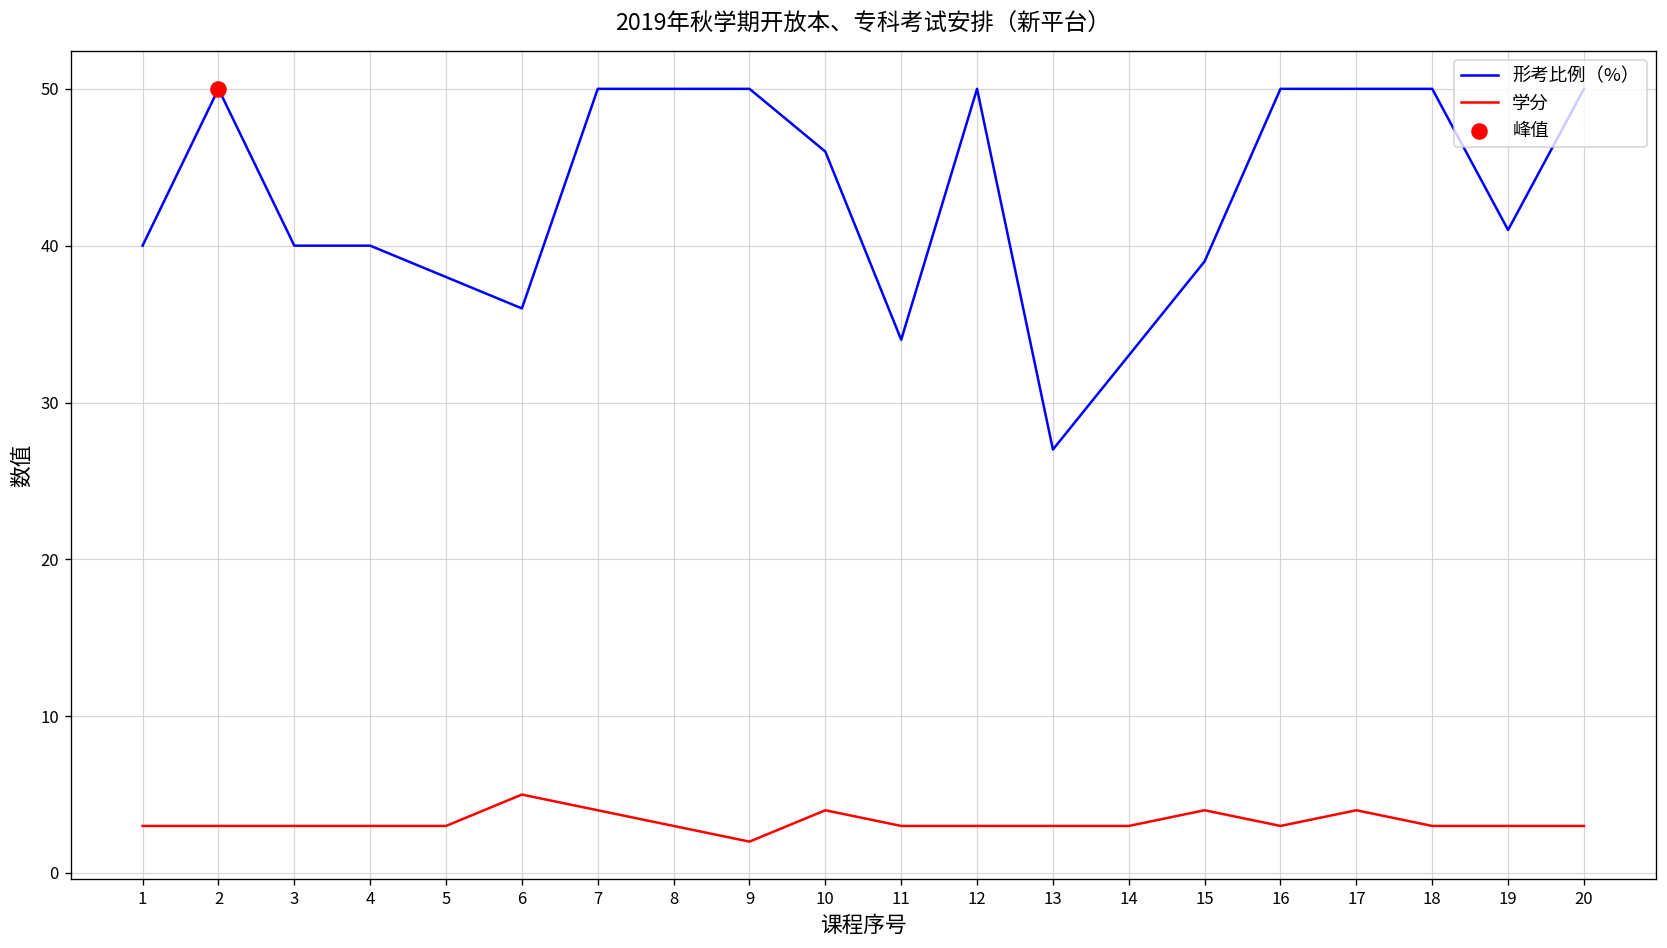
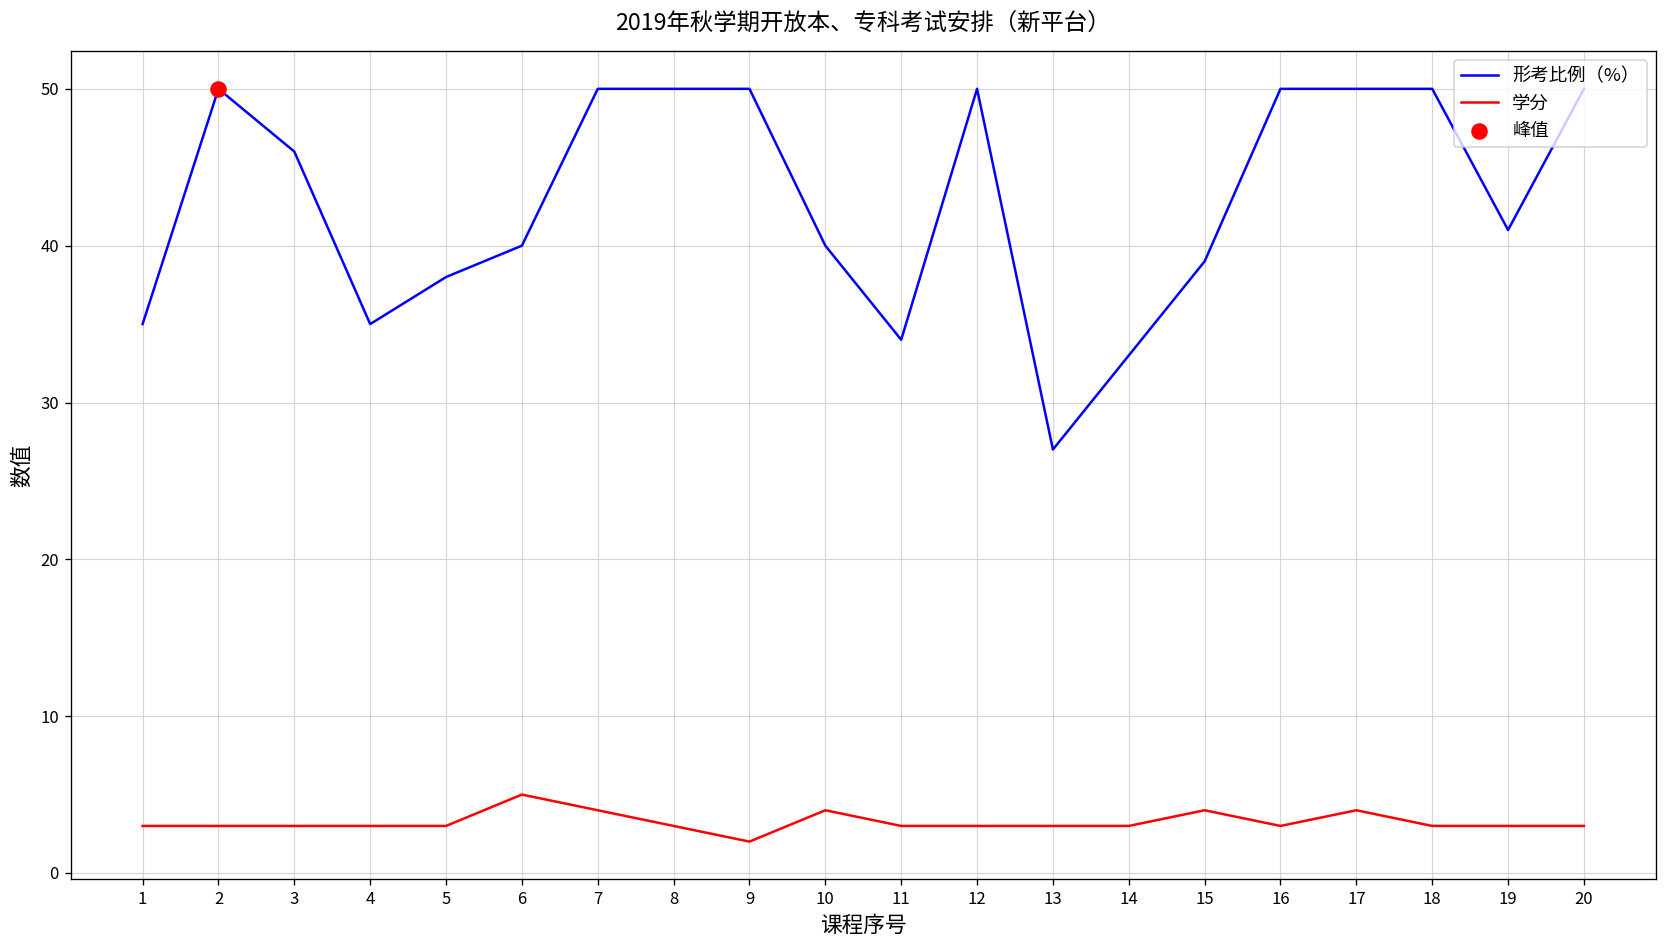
形考比例（%）, 1: 40 -> 35
形考比例（%）, 3: 40 -> 46
形考比例（%）, 4: 40 -> 35
形考比例（%）, 6: 36 -> 40
形考比例（%）, 10: 46 -> 40
